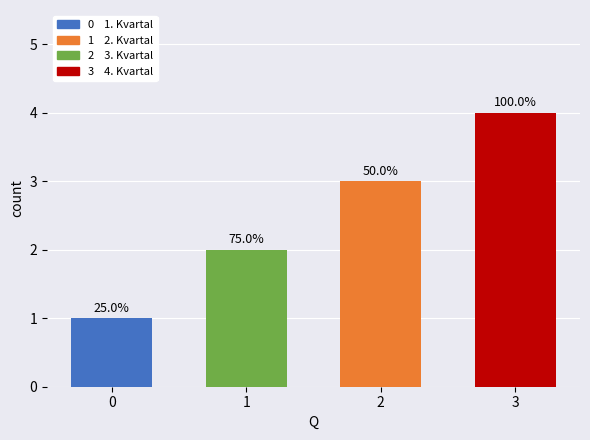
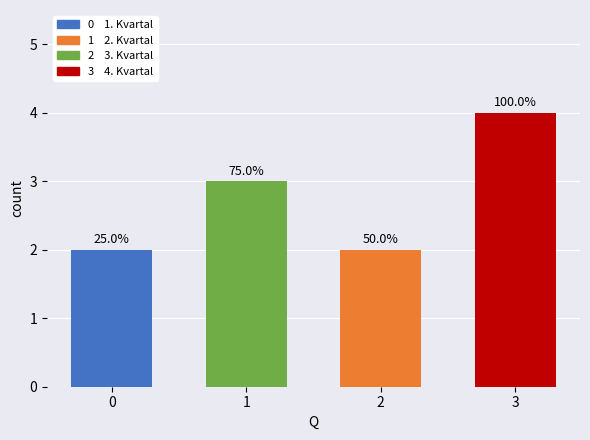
0: 1 -> 2
1: 2 -> 3
2: 3 -> 2
